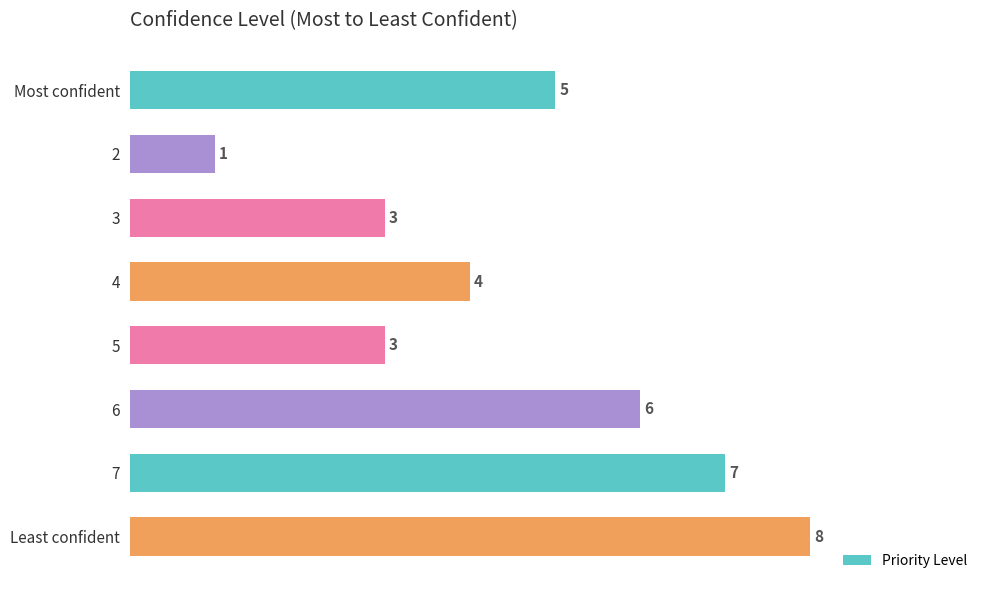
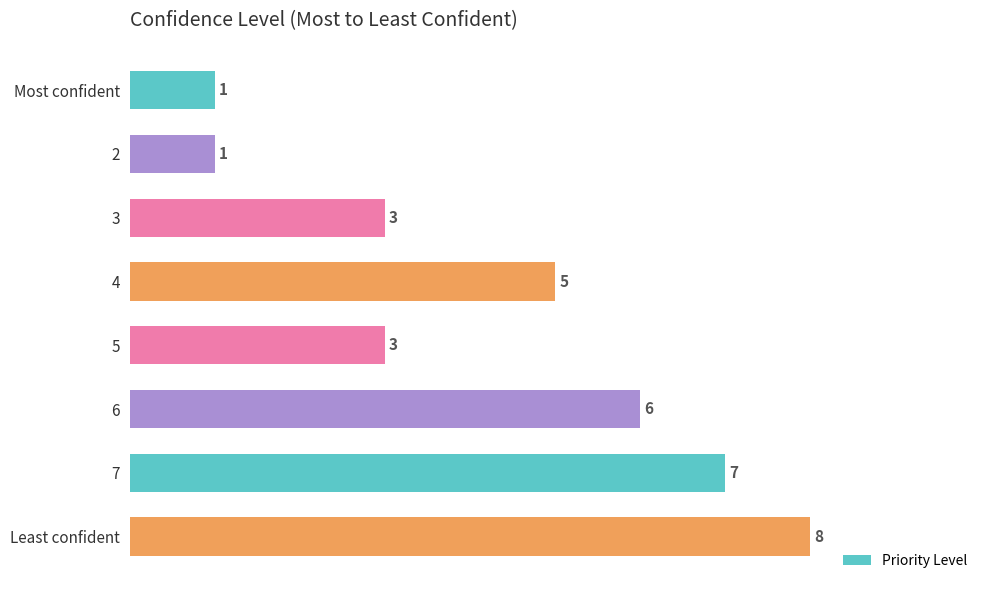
Most confident: 5 -> 1
4: 4 -> 5
